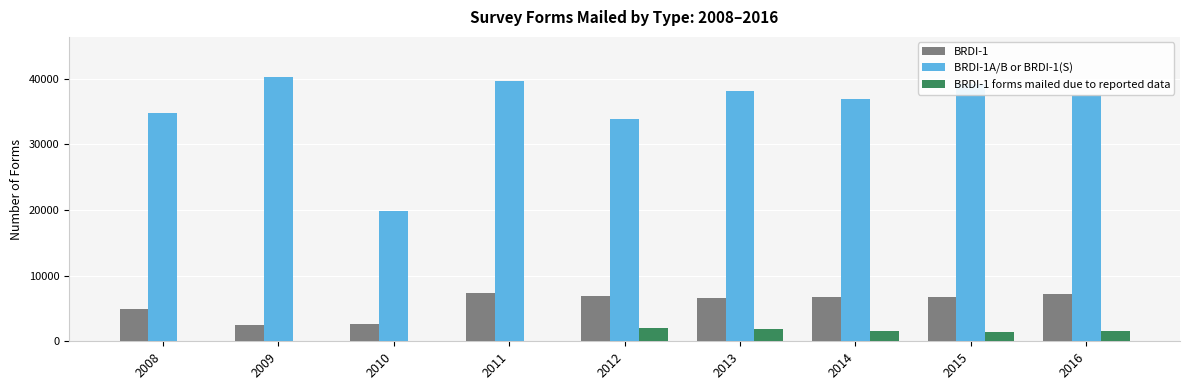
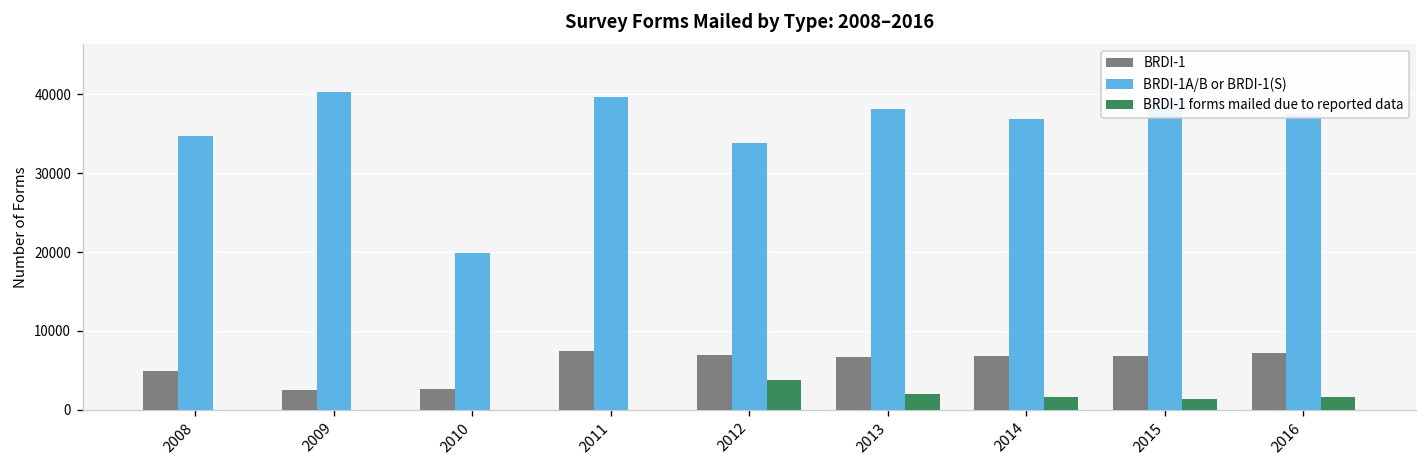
BRDI-1 forms mailed due to reported data, 2012: 2000 -> 4000
